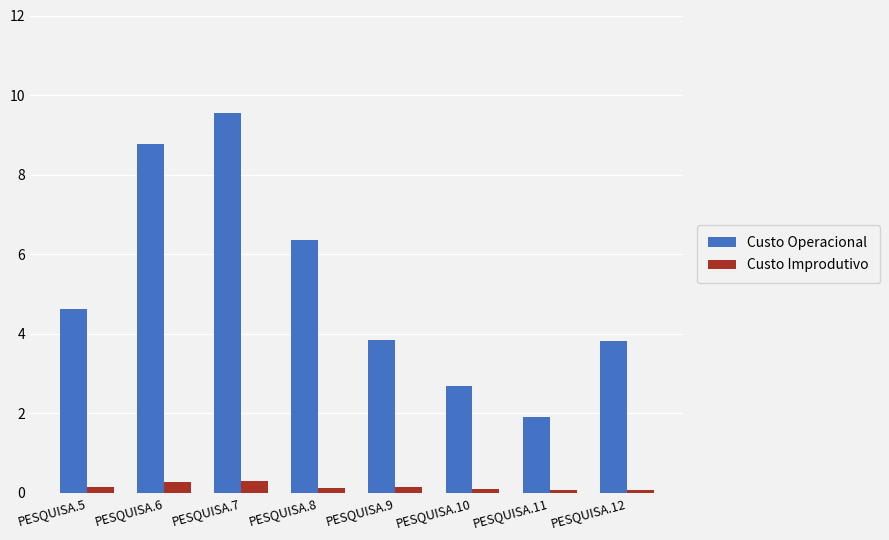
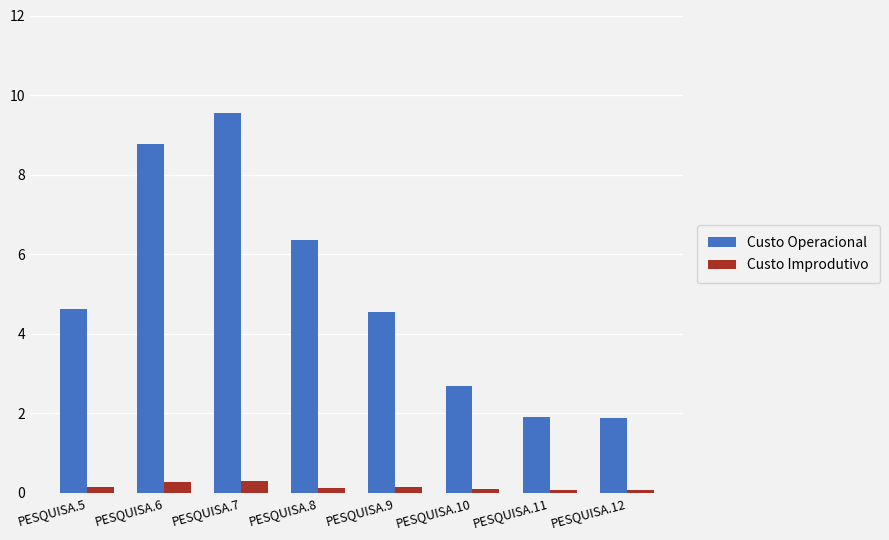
Custo Operacional, PESQUISA.9: 3.8 -> 4.5
Custo Operacional, PESQUISA.12: 3.8 -> 1.9
